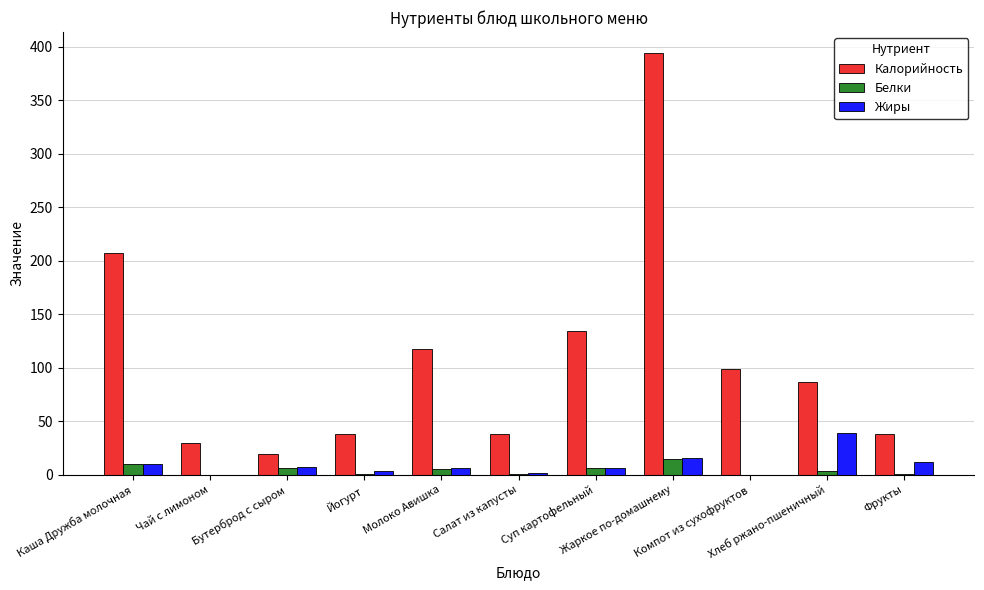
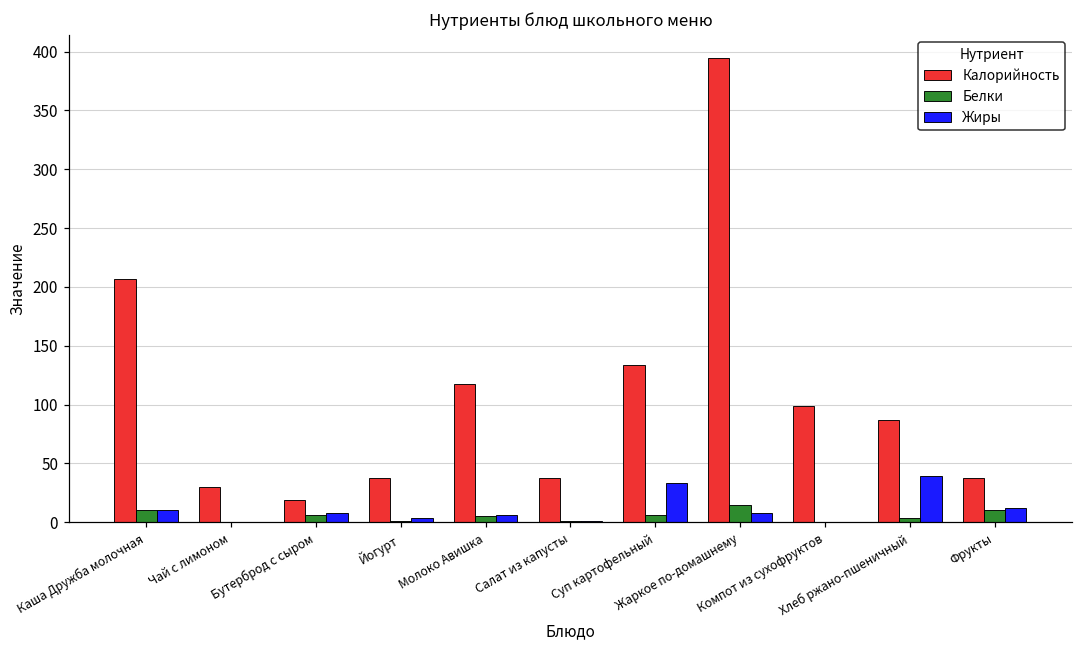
Жиры, Суп картофельный: 7 -> 34
Жиры, Жаркое по-домашнему: 16 -> 8
Белки, Фрукты: 1 -> 11
